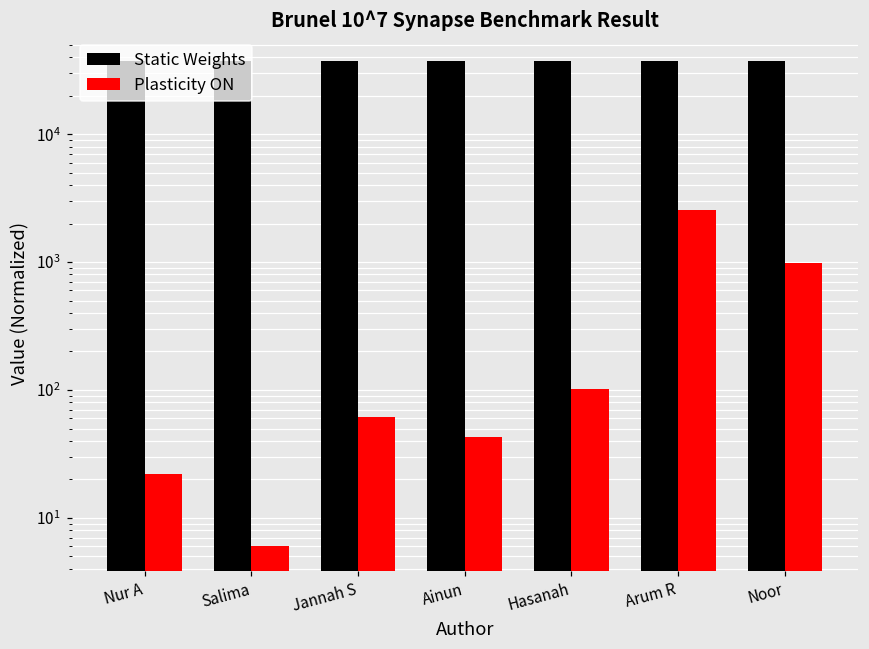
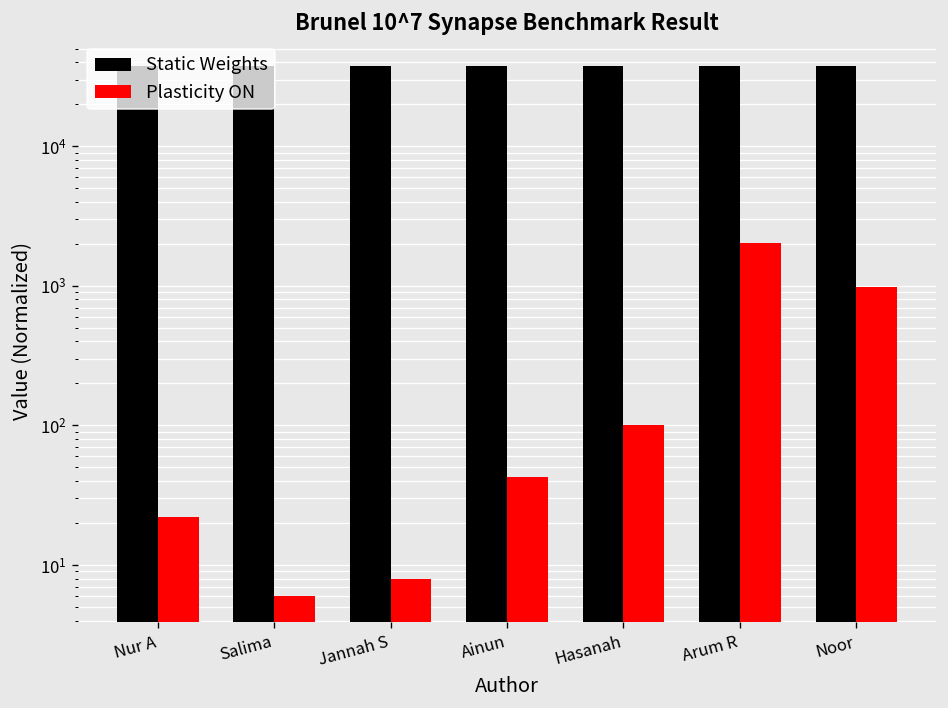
Plasticity ON, Jannah S: 60 -> 8
Plasticity ON, Arum R: 2600 -> 2000
